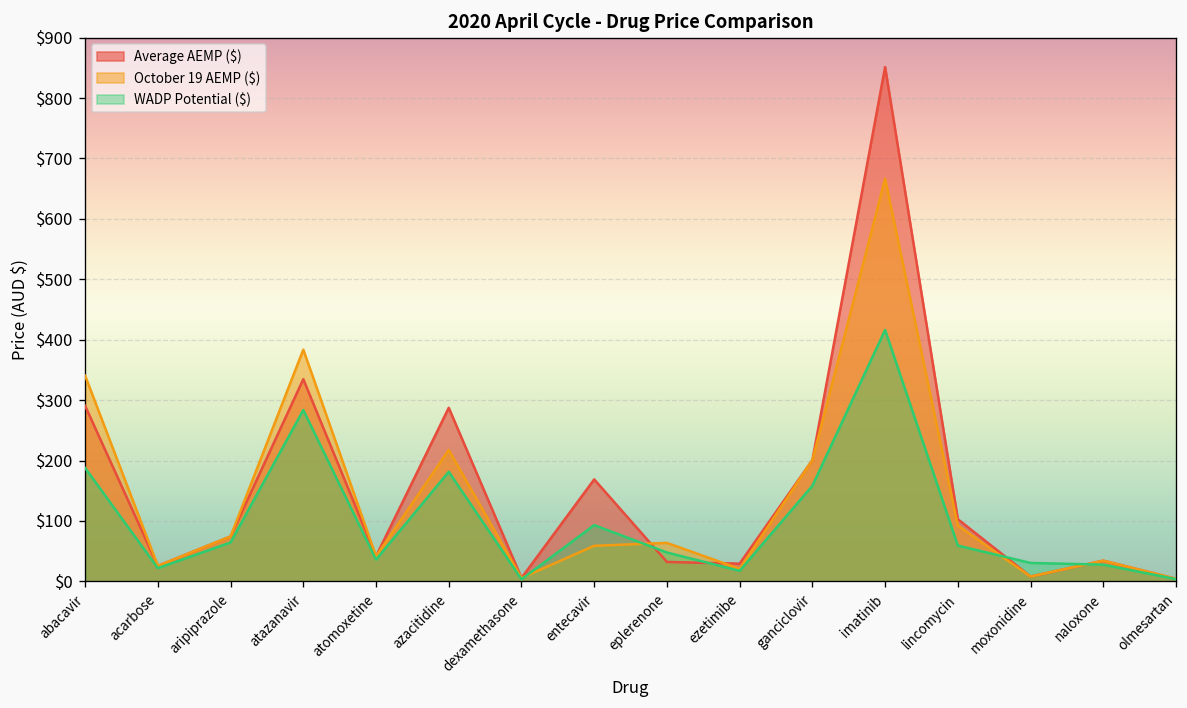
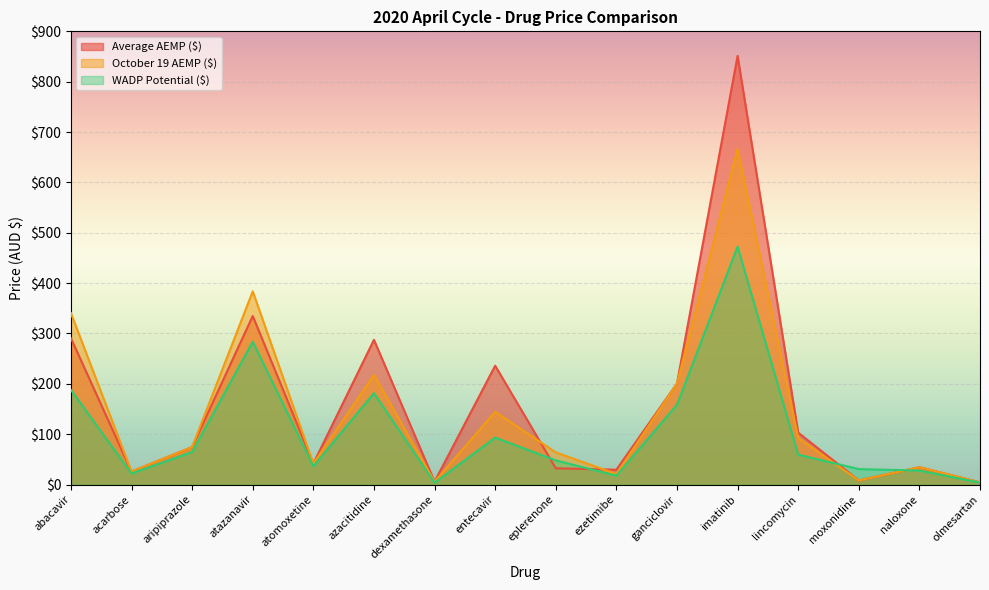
Average AEMP ($), entecavir: $170 -> $240
October 19 AEMP ($), entecavir: $60 -> $140
WADP Potential ($), imatinib: $420 -> $470
